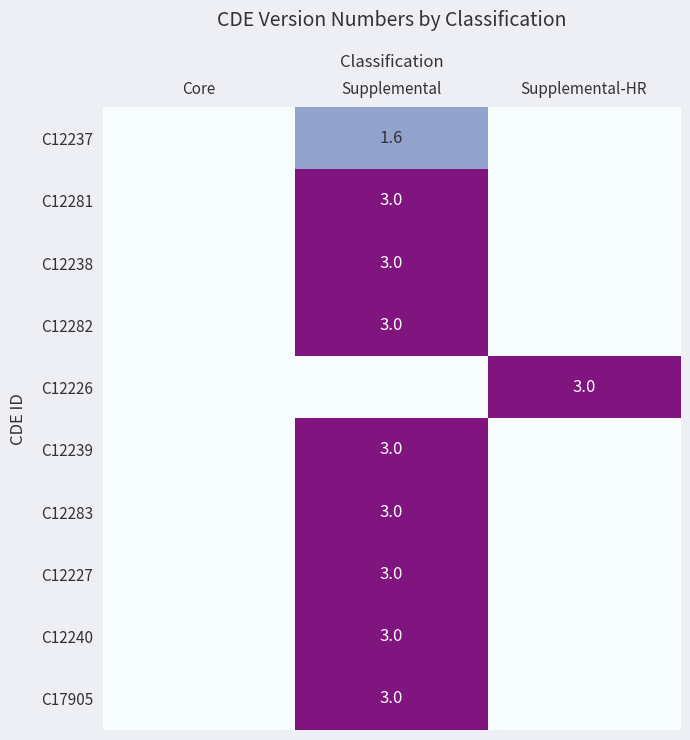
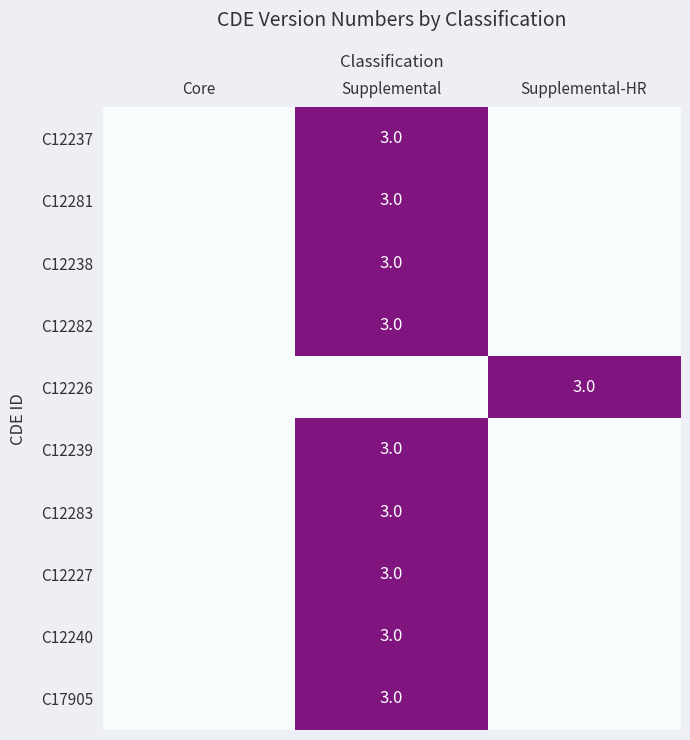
C12237, Supplemental: 1.6 -> 3.0
